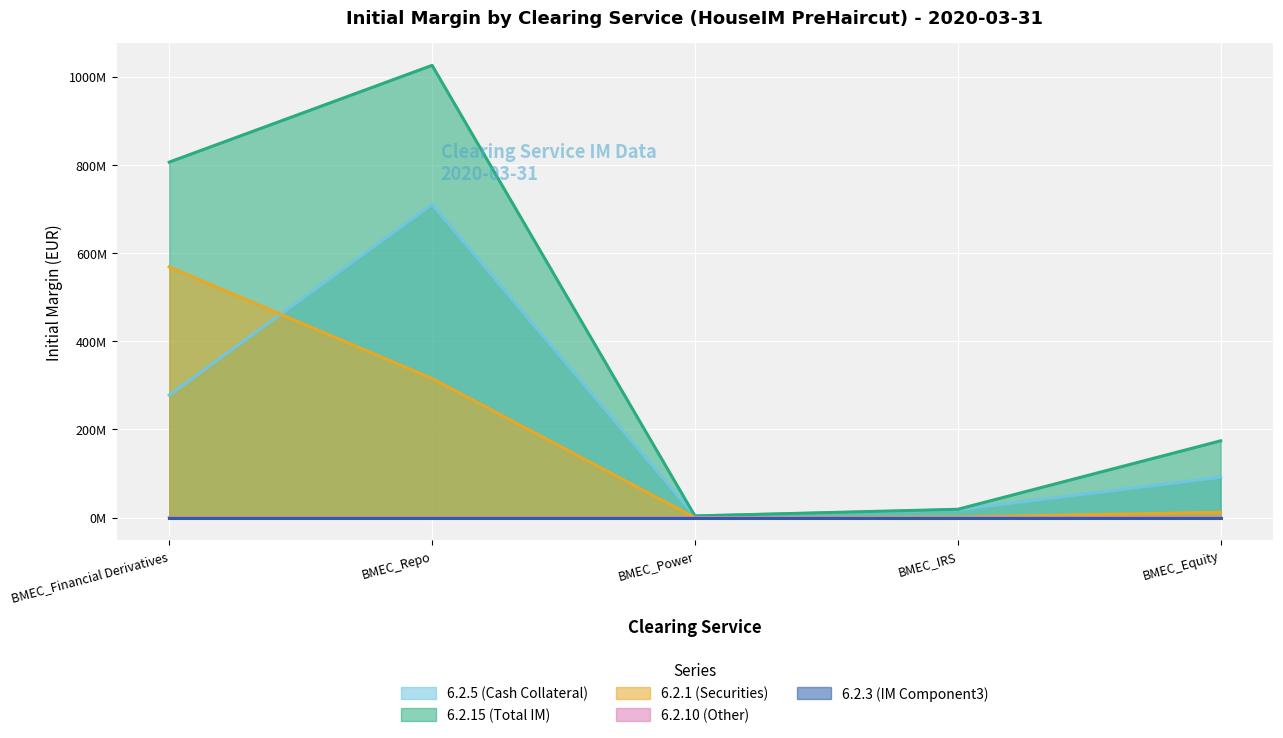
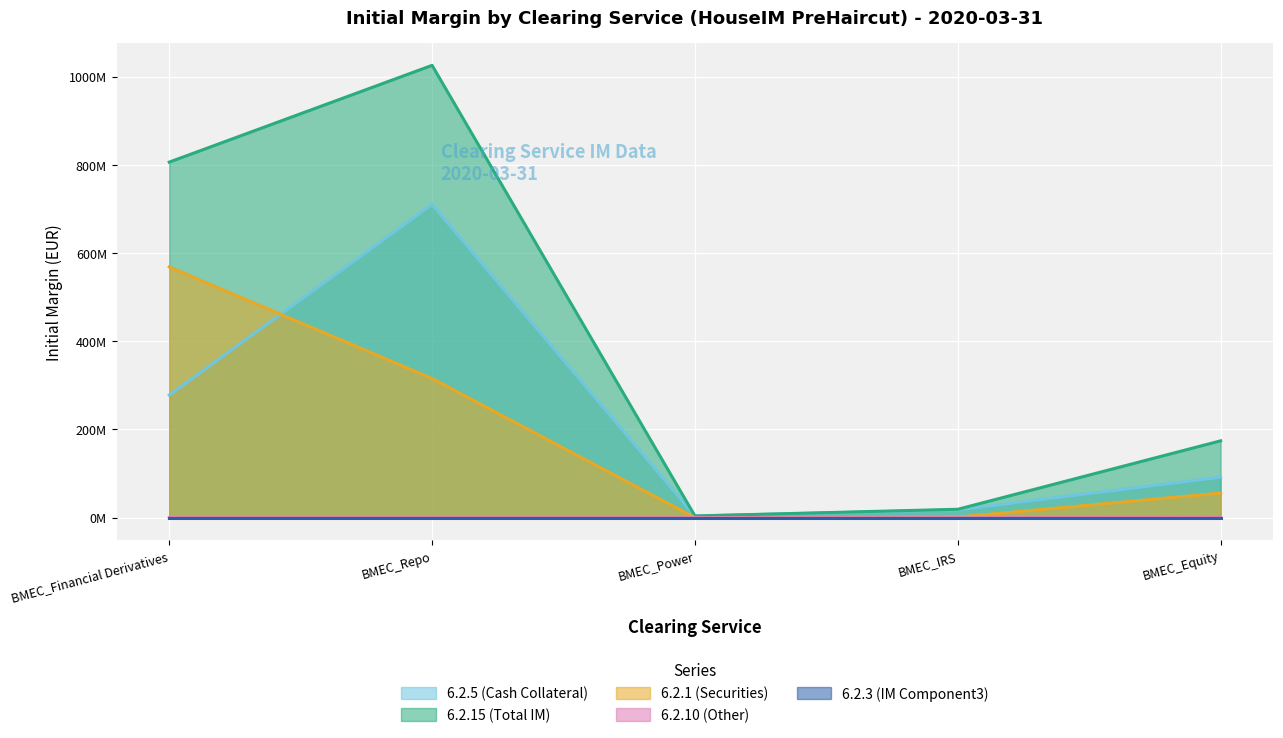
6.2.1 (Securities), BMEC_Equity: 10000000 -> 60000000
